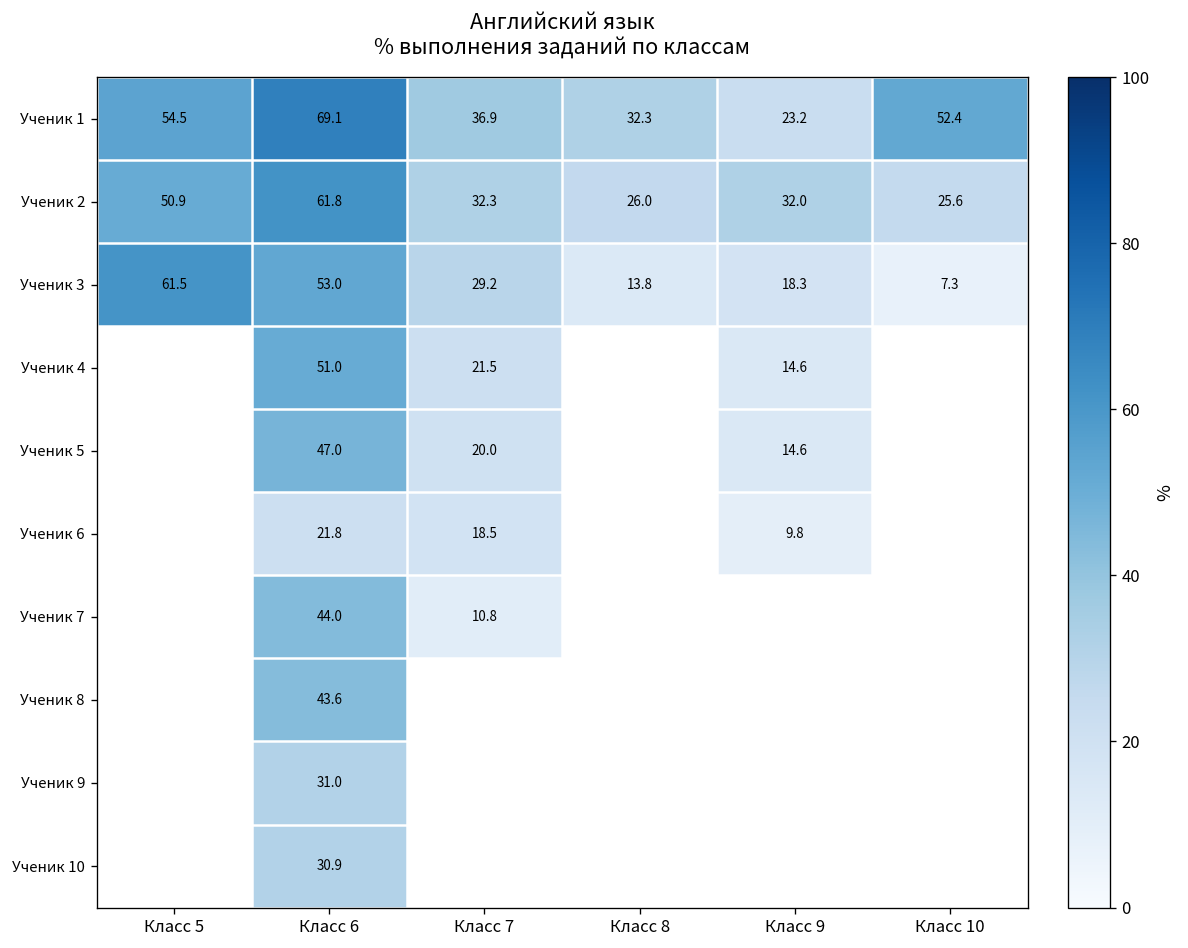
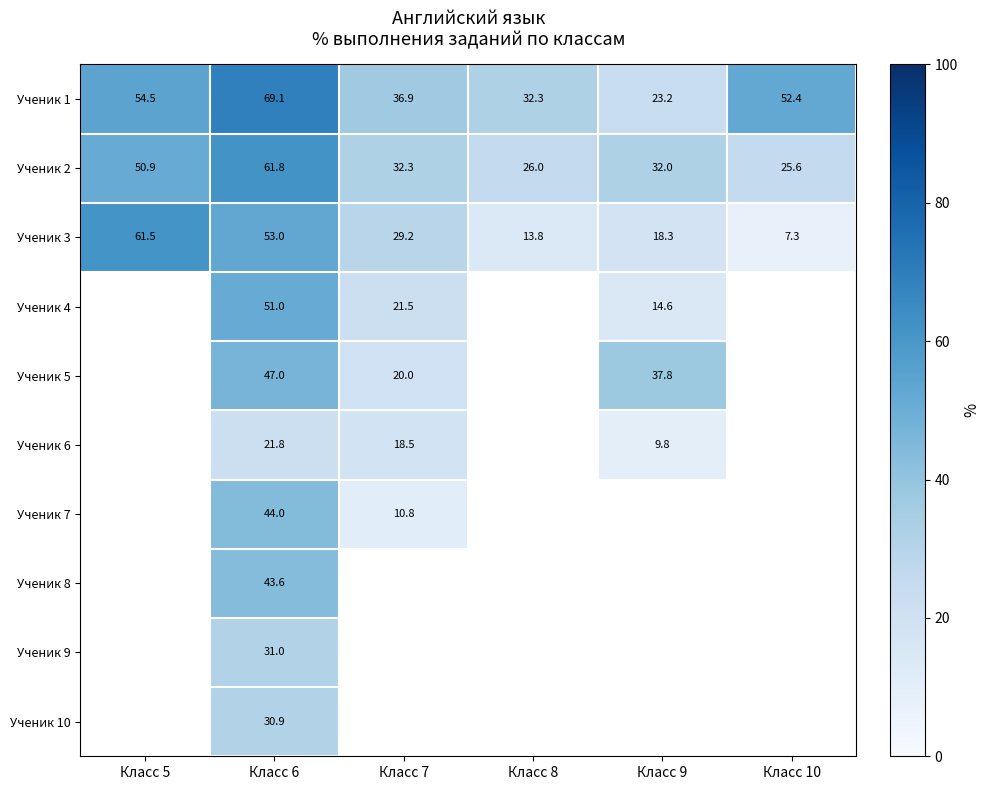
Ученик 5, Класс 9: 14.6 -> 37.8
